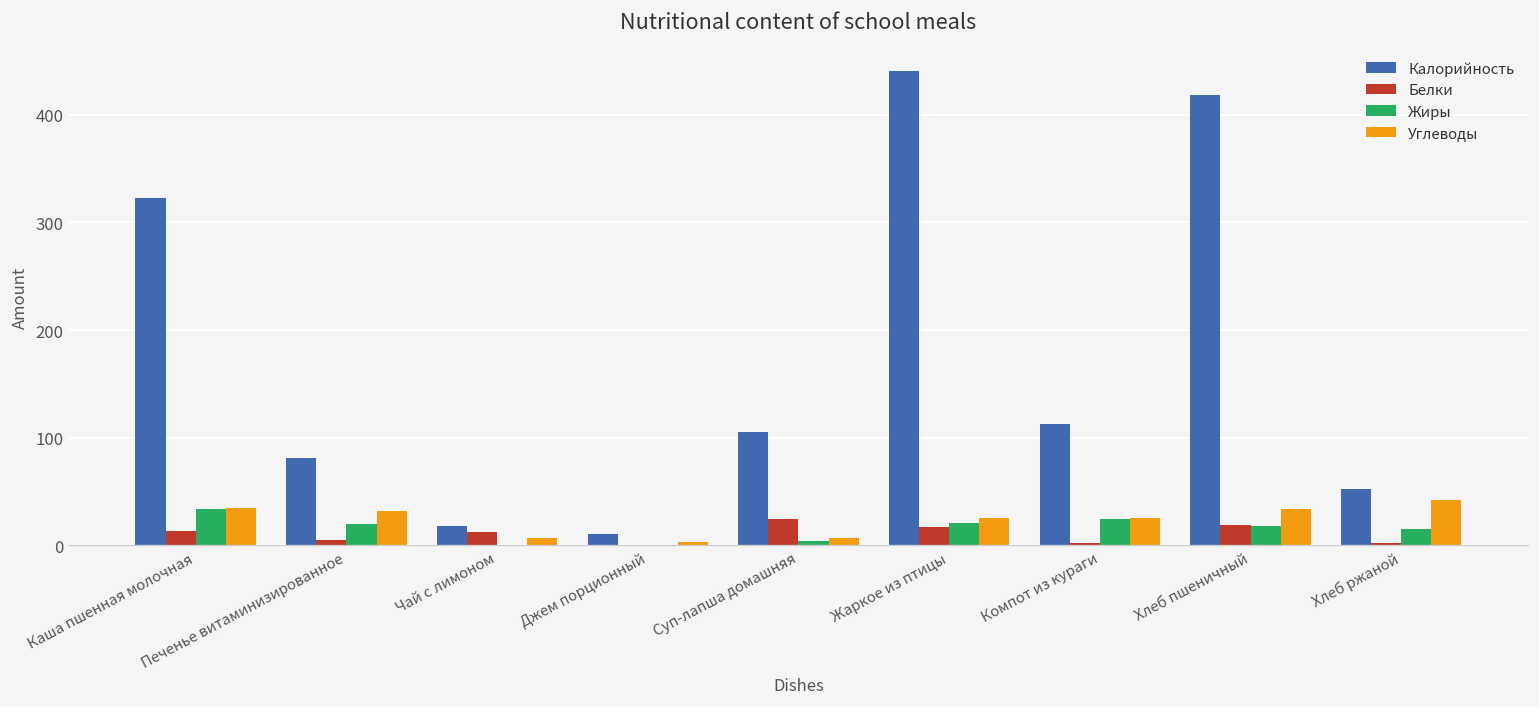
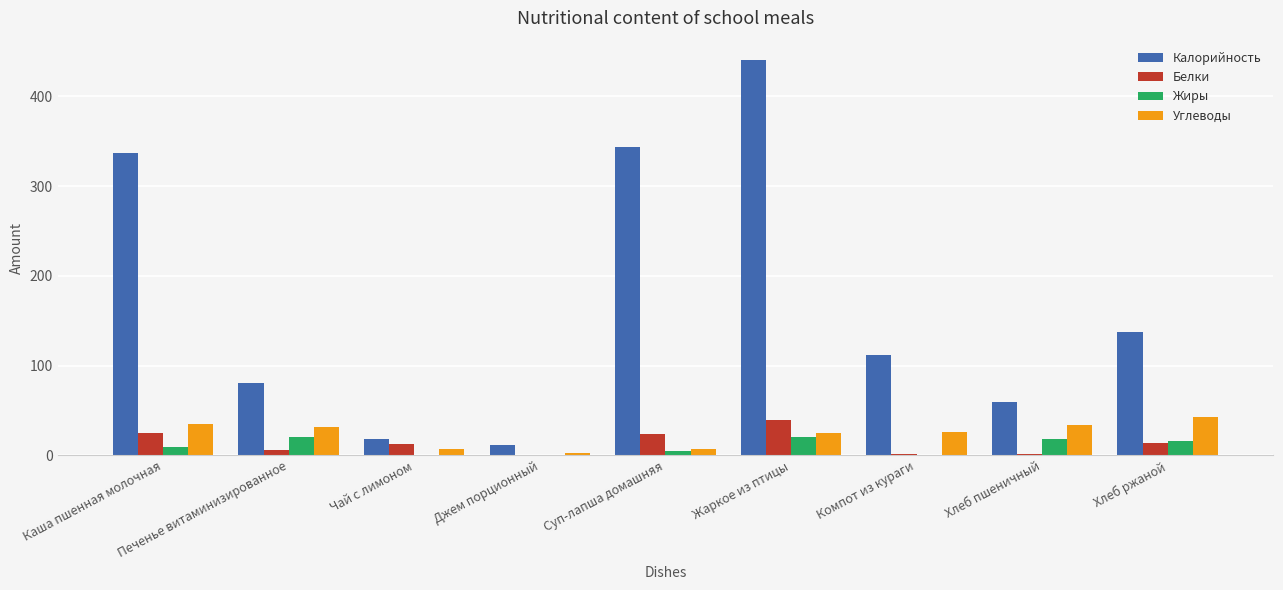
Калорийность, Каша пшенная молочная: 320 -> 340
Белки, Каша пшенная молочная: 10 -> 20
Жиры, Каша пшенная молочная: 30 -> 10
Калорийность, Суп-лапша домашняя: 110 -> 340
Белки, Жаркое из птицы: 20 -> 40
Жиры, Компот из кураги: 20 -> 0
Калорийность, Хлеб пшеничный: 420 -> 60
Белки, Хлеб пшеничный: 20 -> 0
Калорийность, Хлеб ржаной: 50 -> 140
Белки, Хлеб ржаной: 0 -> 10
